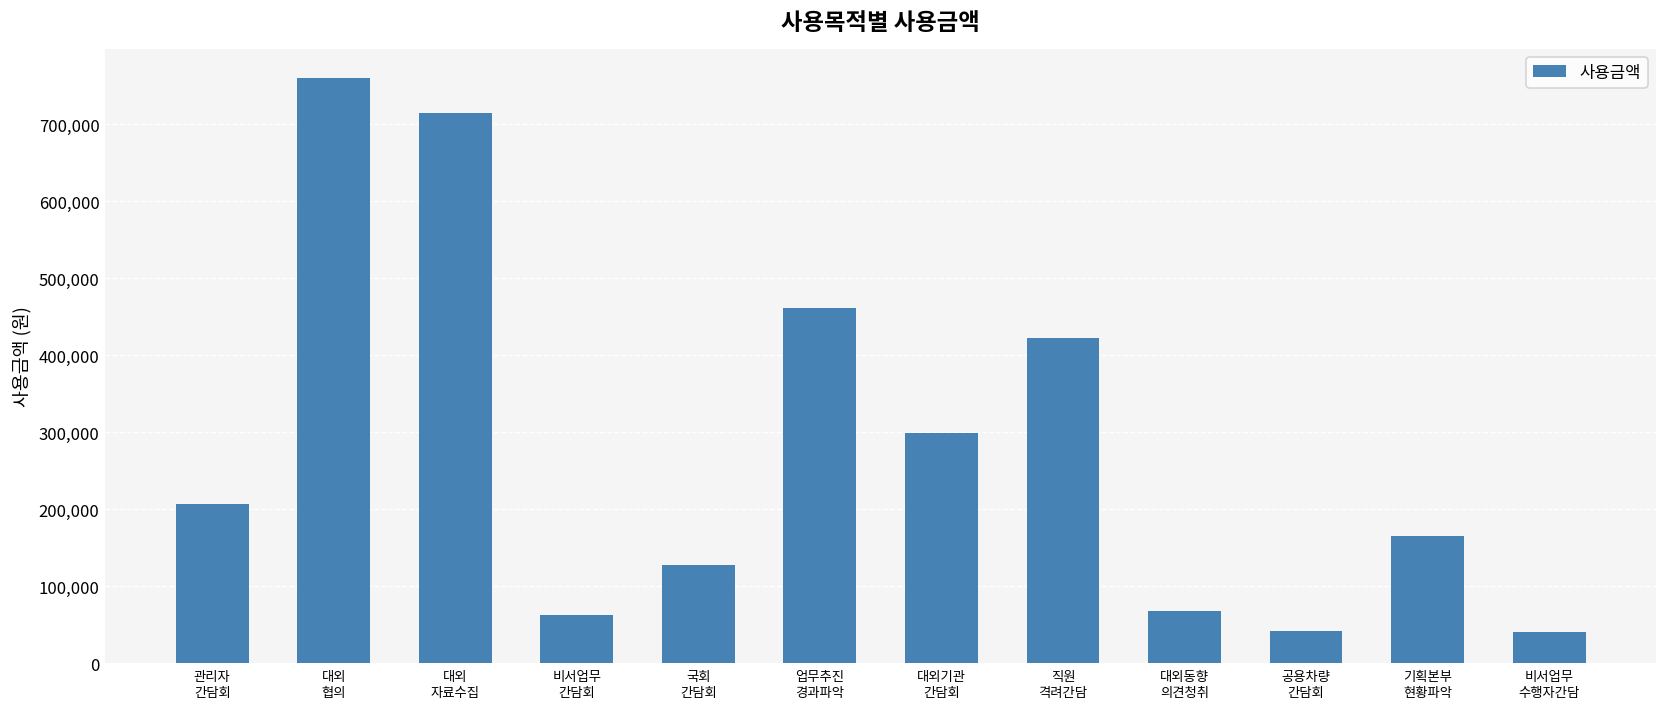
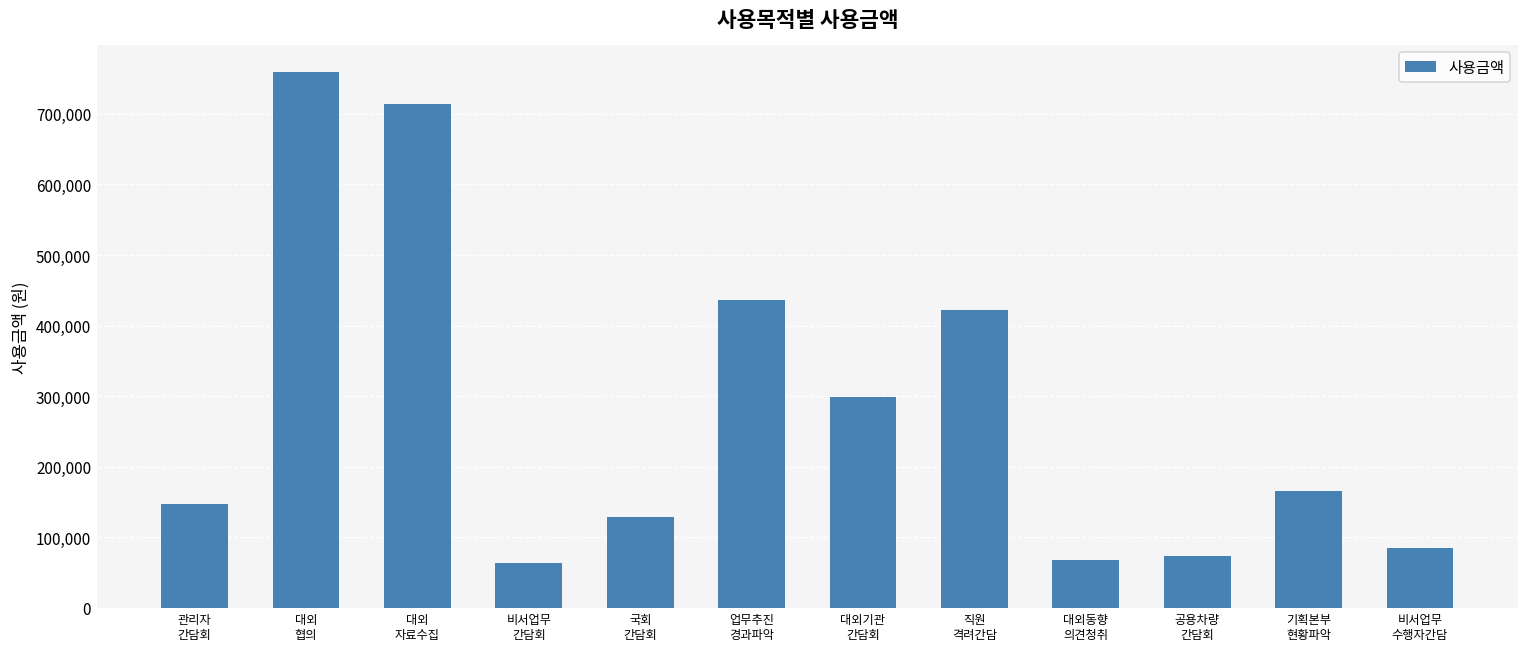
관리자 간담회: 210,000 -> 150,000
업무추진 경과파악: 460,000 -> 440,000
공용차량 간담회: 40,000 -> 70,000
비서업무 수행자간담: 40,000 -> 80,000
